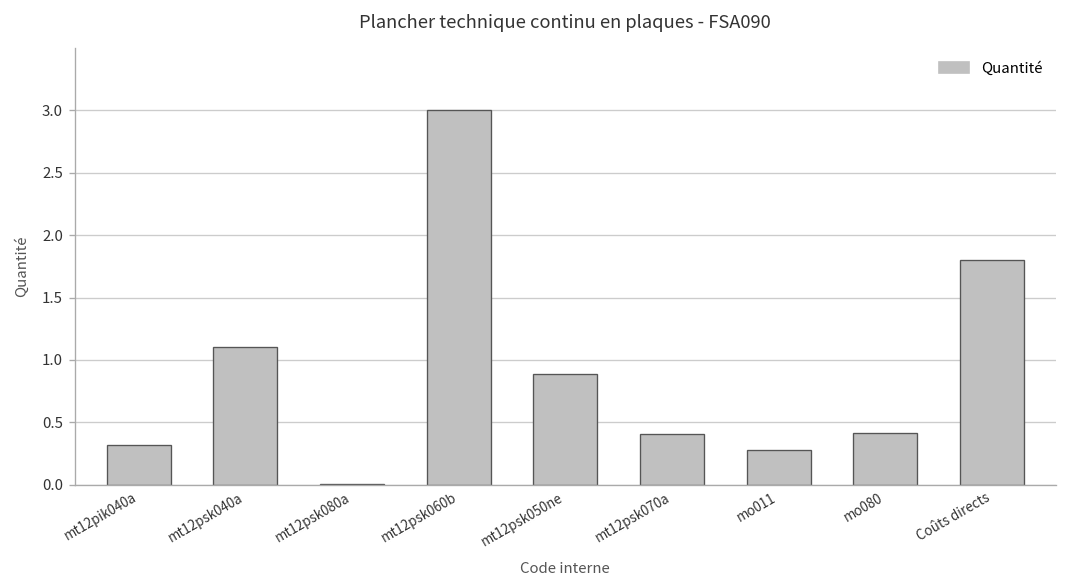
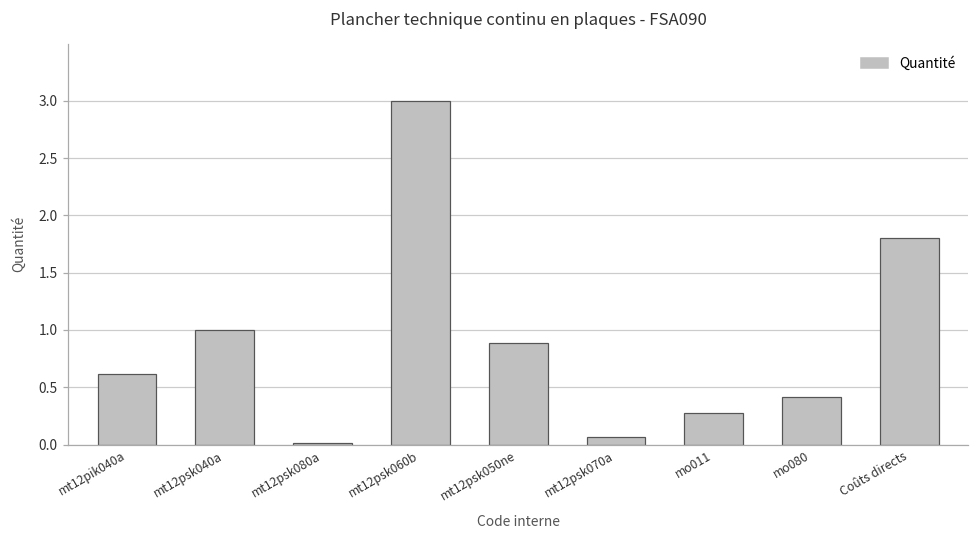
mt12pik040a: 0.32 -> 0.62
mt12psk040a: 1.1 -> 1.0
mt12psk070a: 0.41 -> 0.07
